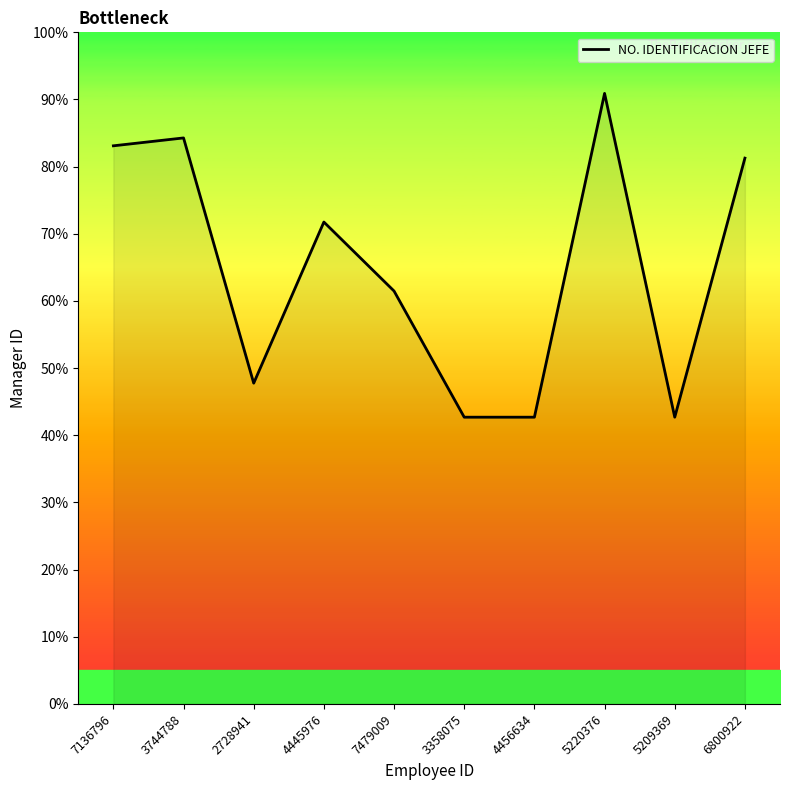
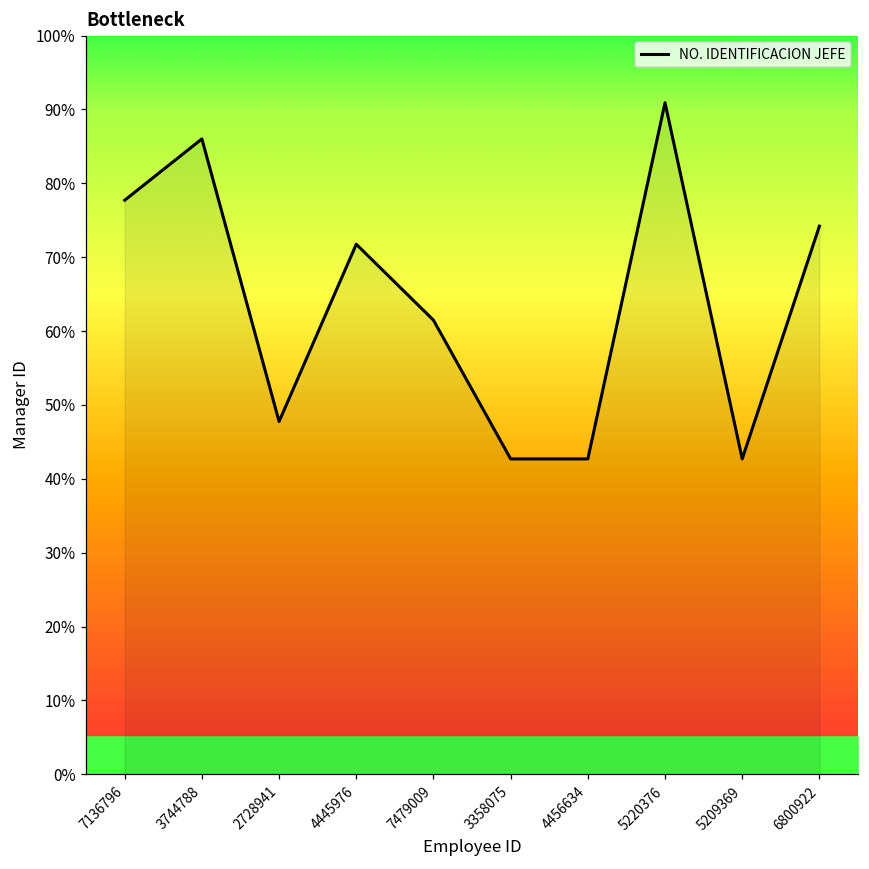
NO. IDENTIFICACION JEFE, 7136796: 83% -> 78%
NO. IDENTIFICACION JEFE, 3744788: 84% -> 86%
NO. IDENTIFICACION JEFE, 6800922: 81% -> 74%
